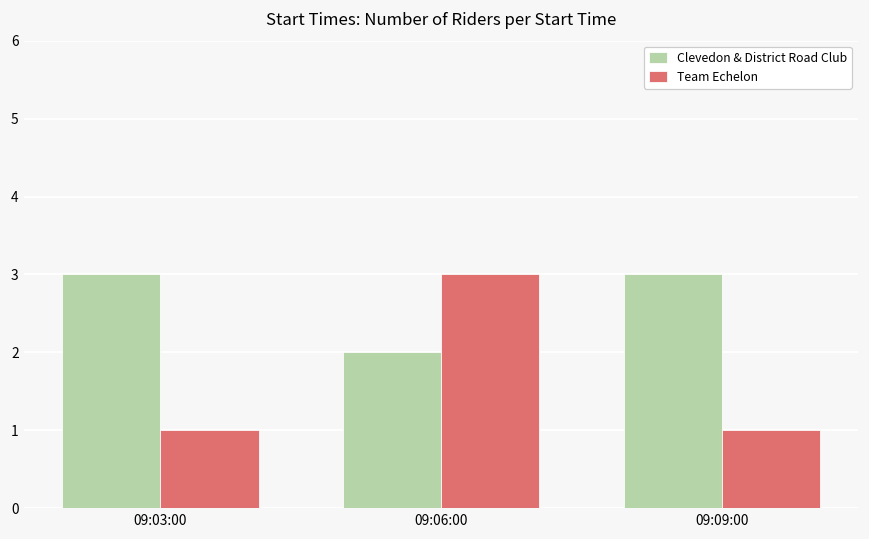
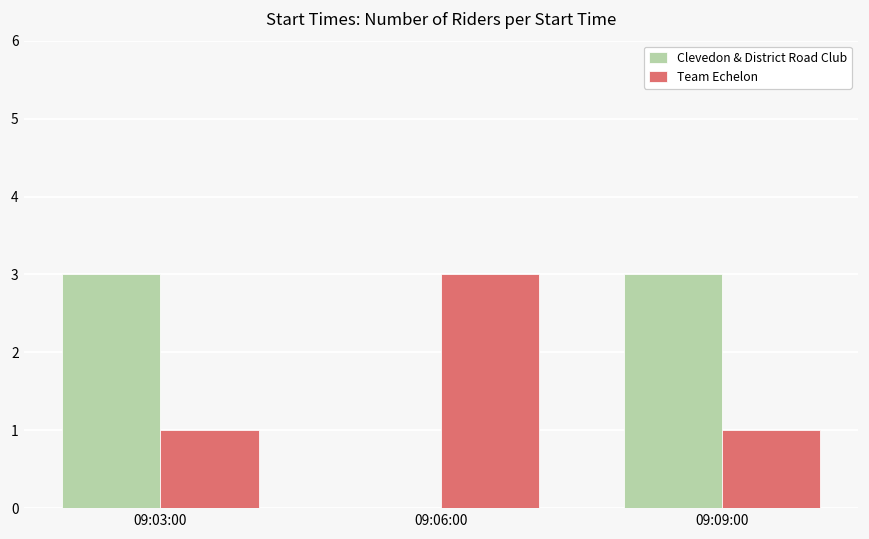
Clevedon & District Road Club, 09:06:00: 2 -> 0
